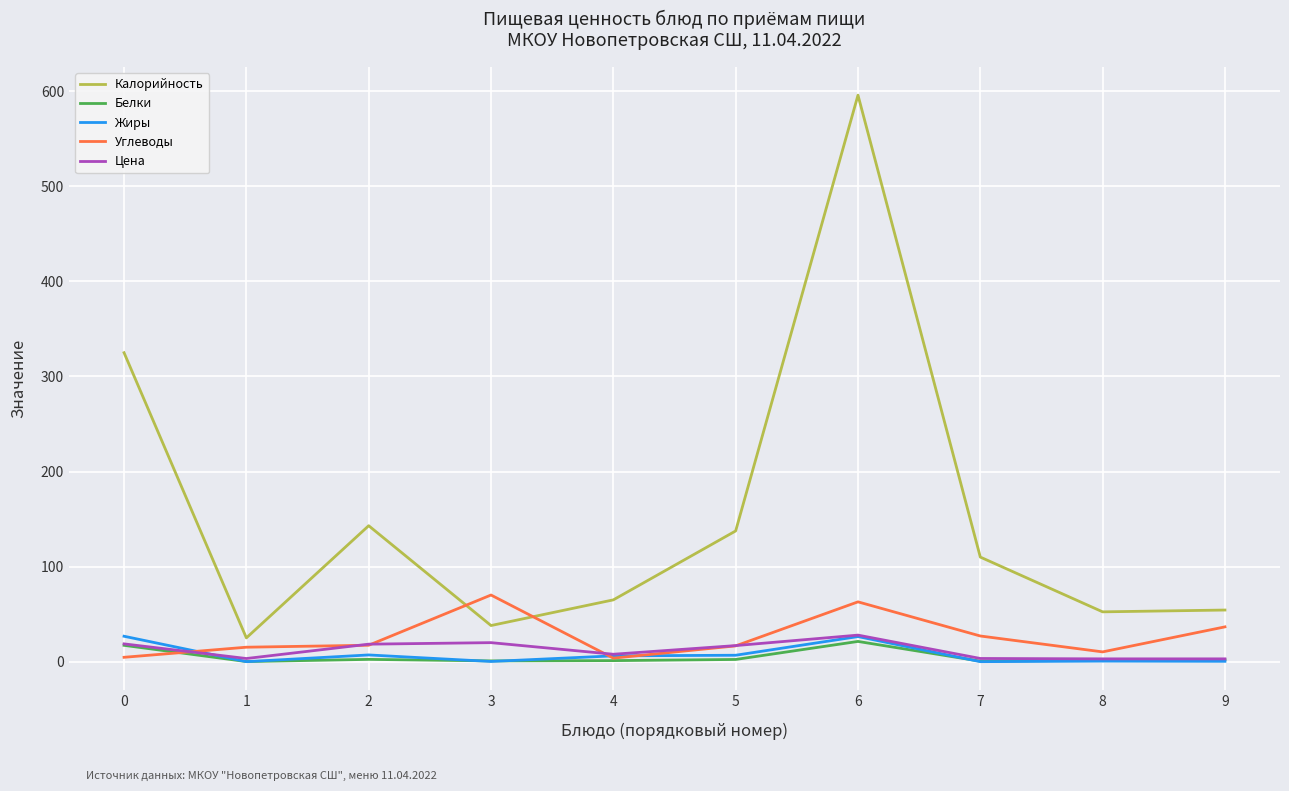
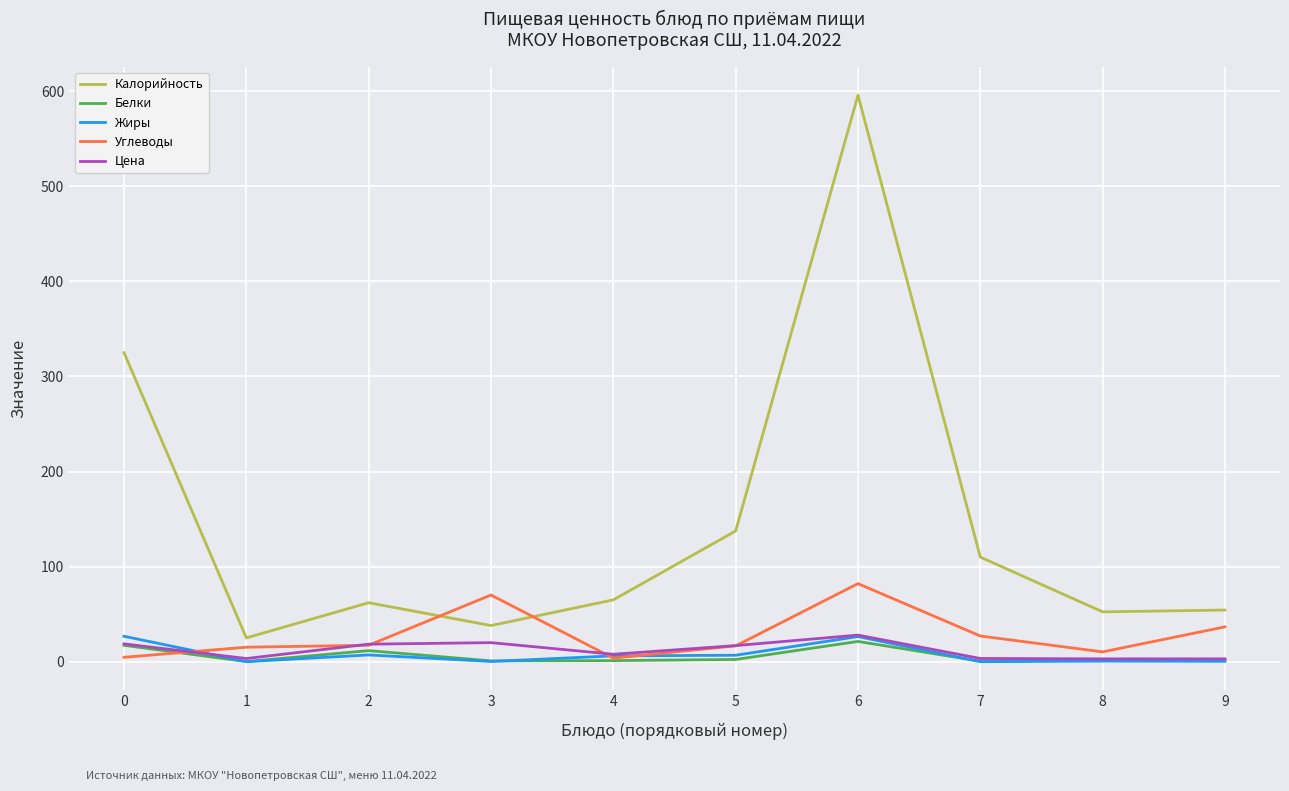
Калорийность, 2: 140 -> 60
Белки, 2: 0 -> 10
Углеводы, 6: 60 -> 80
